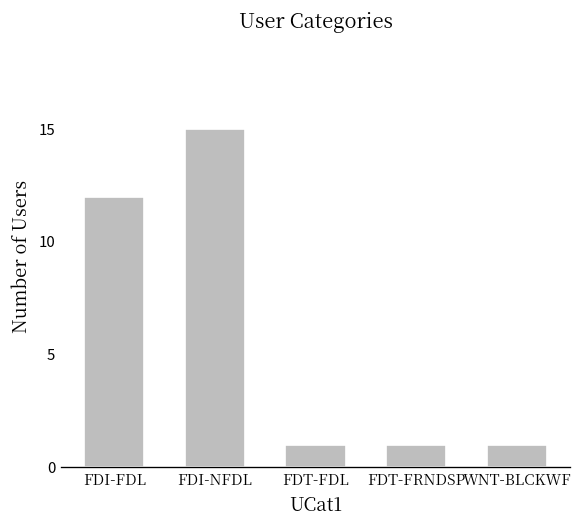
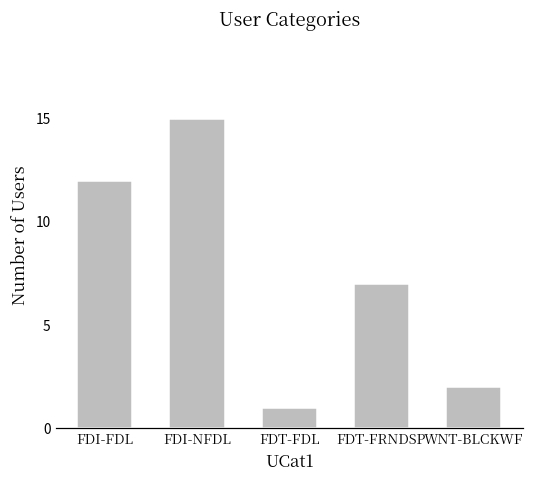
FDT-FRNDSP: 1 -> 7
WNT-BLCKWF: 1 -> 2
